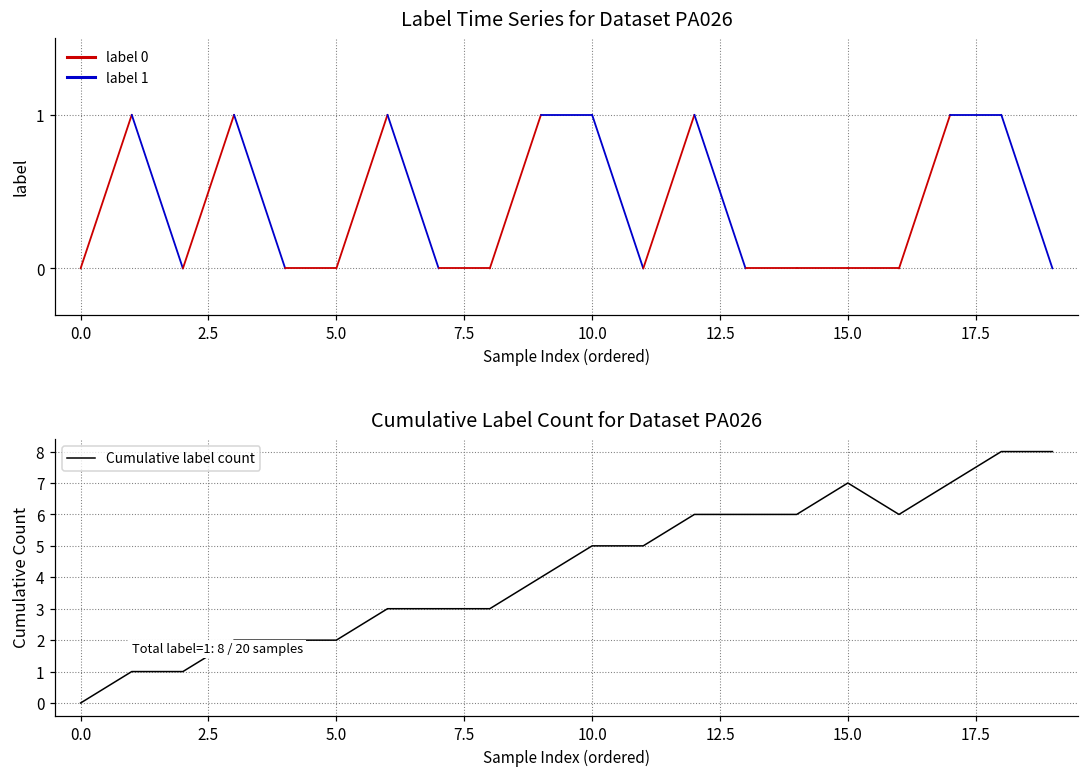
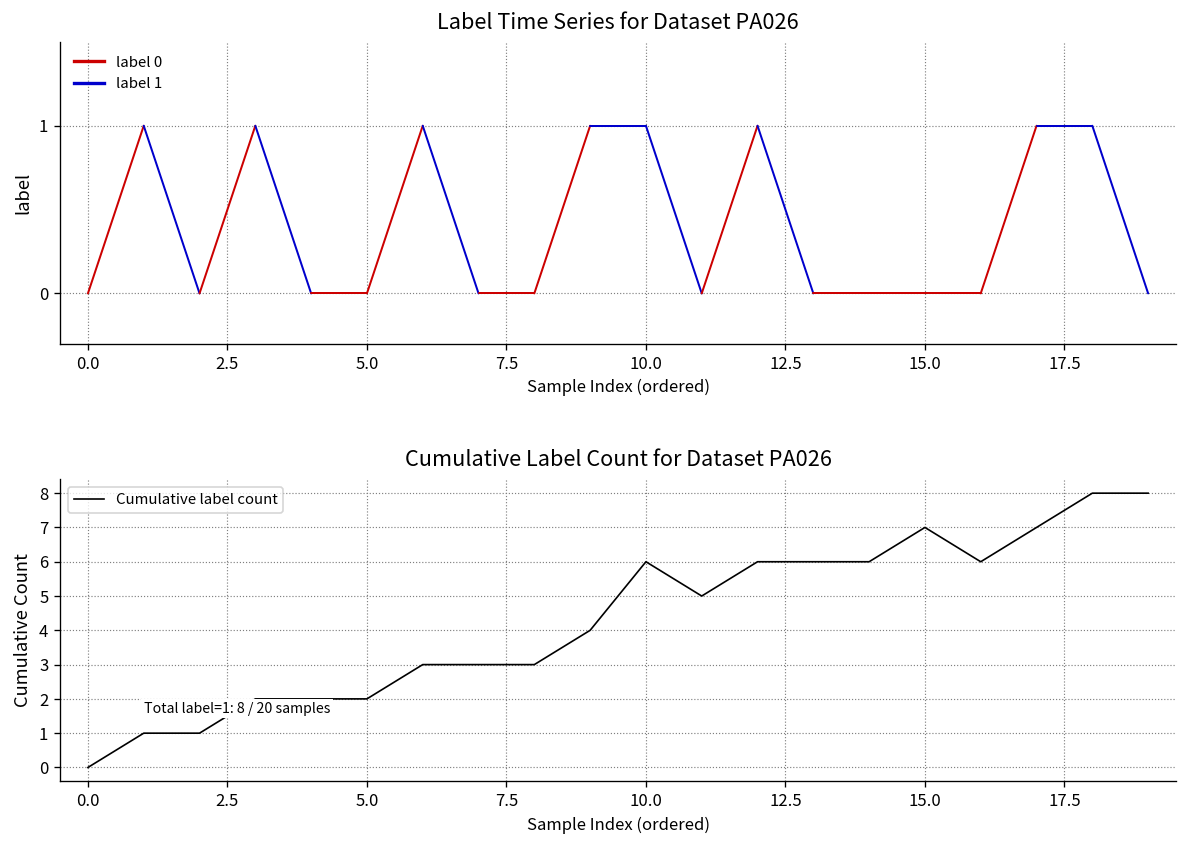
Cumulative Label Count for Dataset PA026, 10.0: 5 -> 6
